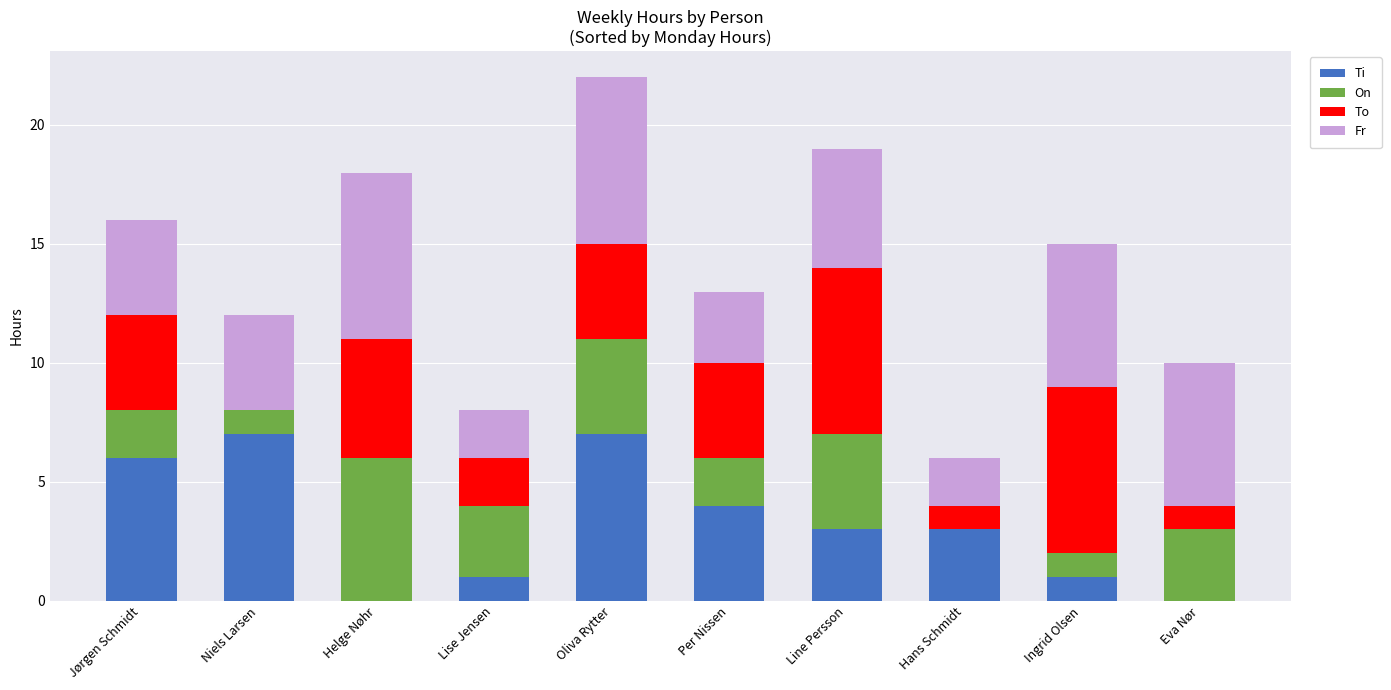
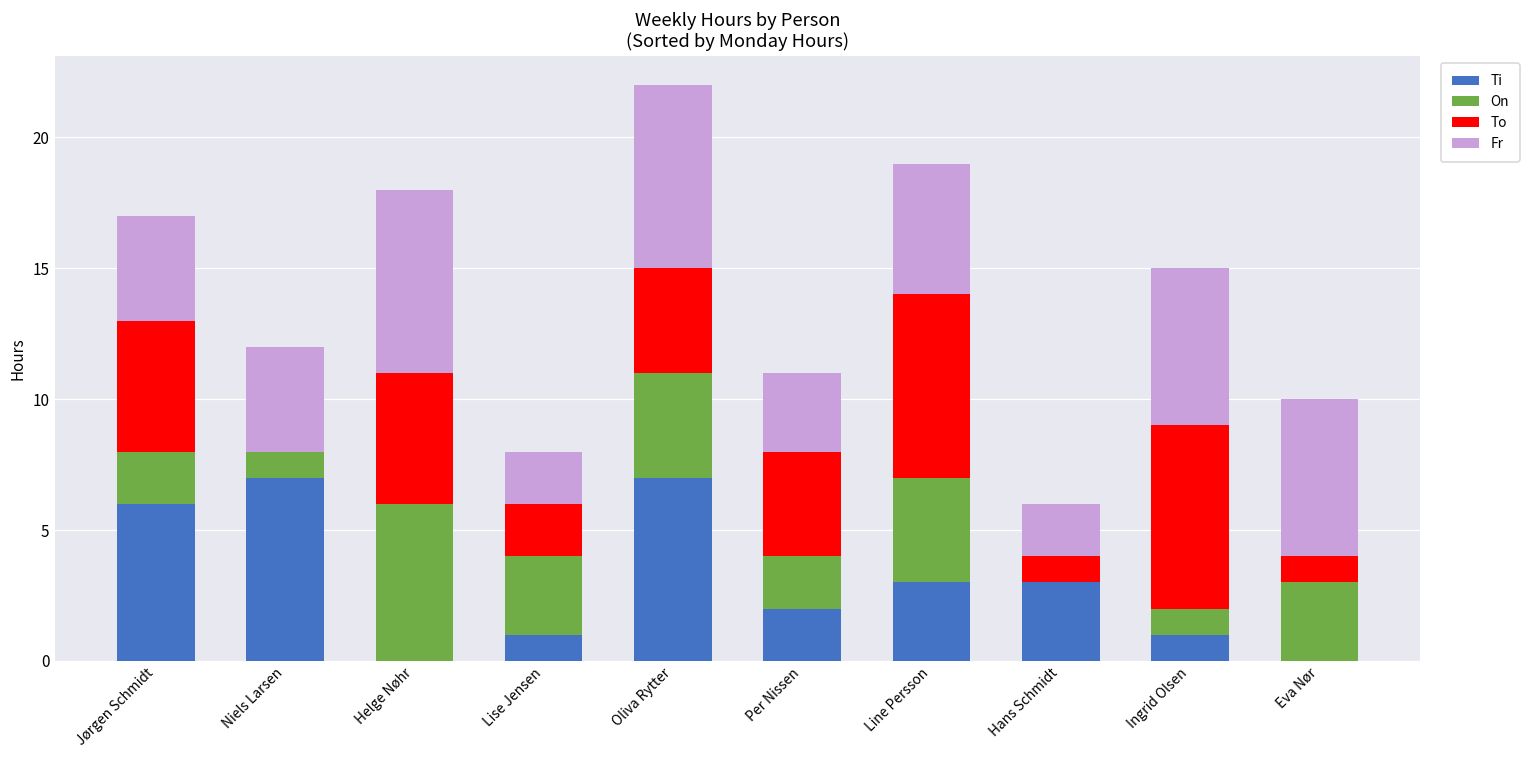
To, Jørgen Schmidt: 4 -> 5
Ti, Per Nissen: 4 -> 2
